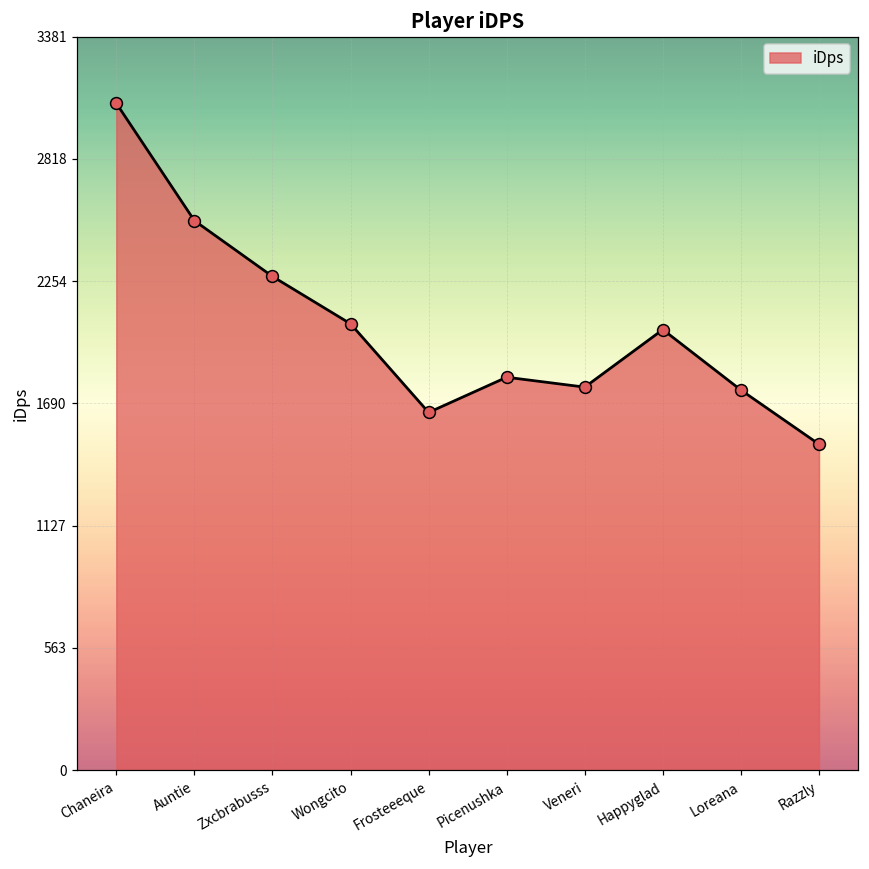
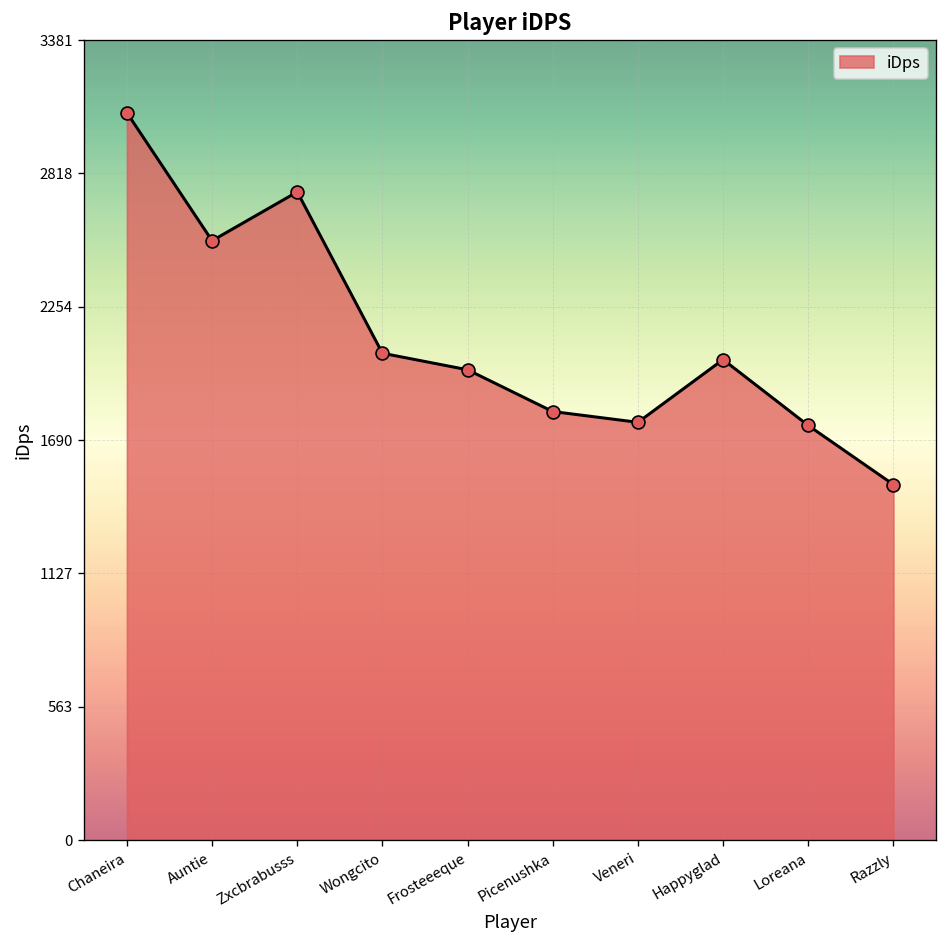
Zxcbrabusss: 2280 -> 2740
Frosteeeque: 1650 -> 1990
